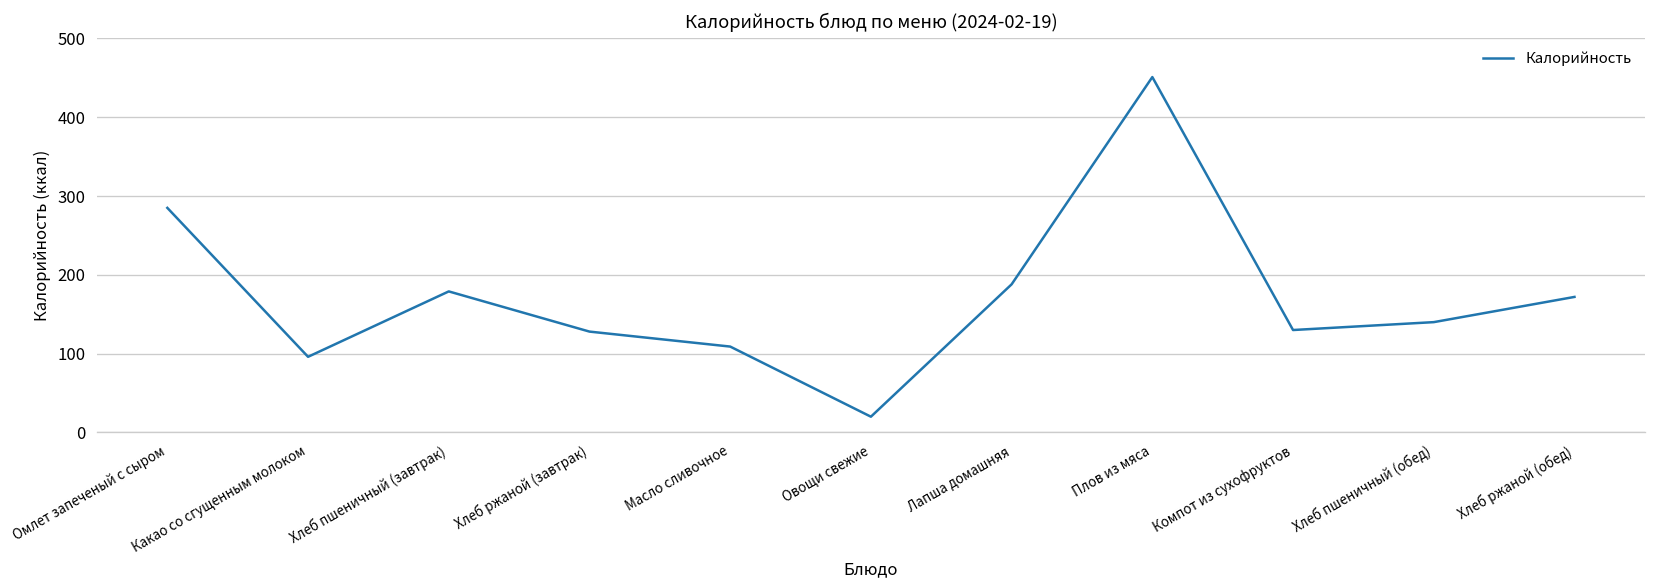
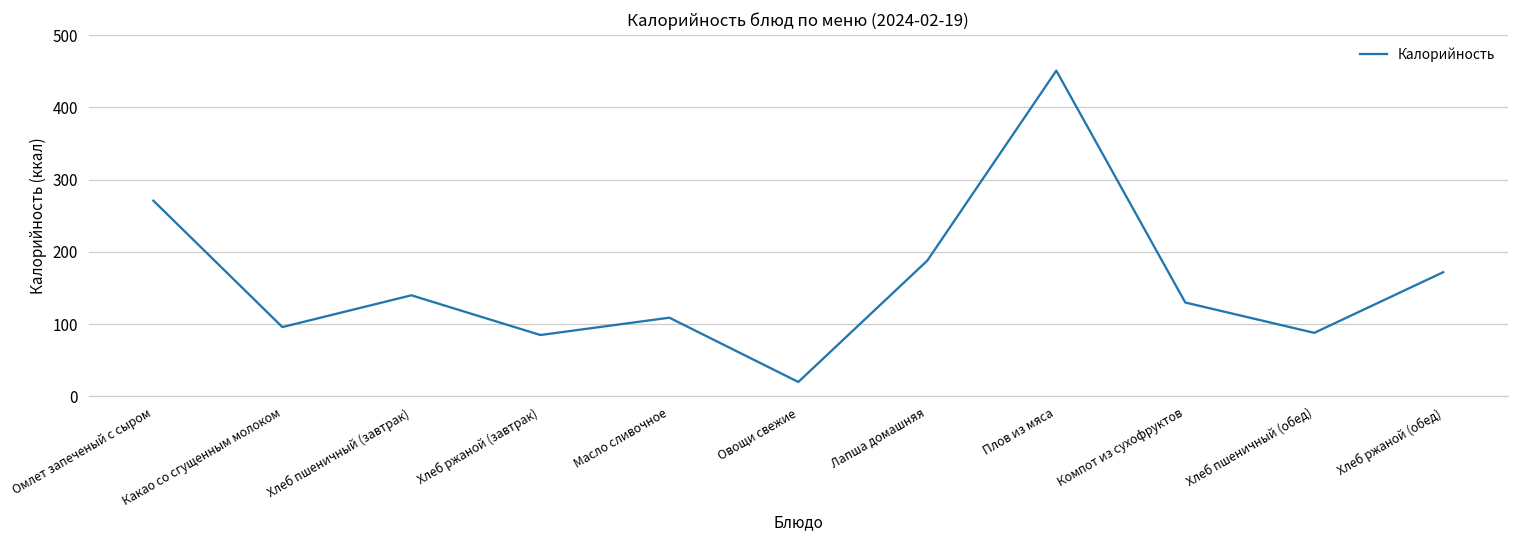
Омлет запеченый с сыром: 290 -> 270
Хлеб пшеничный (завтрак): 180 -> 140
Хлеб ржаной (завтрак): 130 -> 90
Хлеб пшеничный (обед): 140 -> 90
